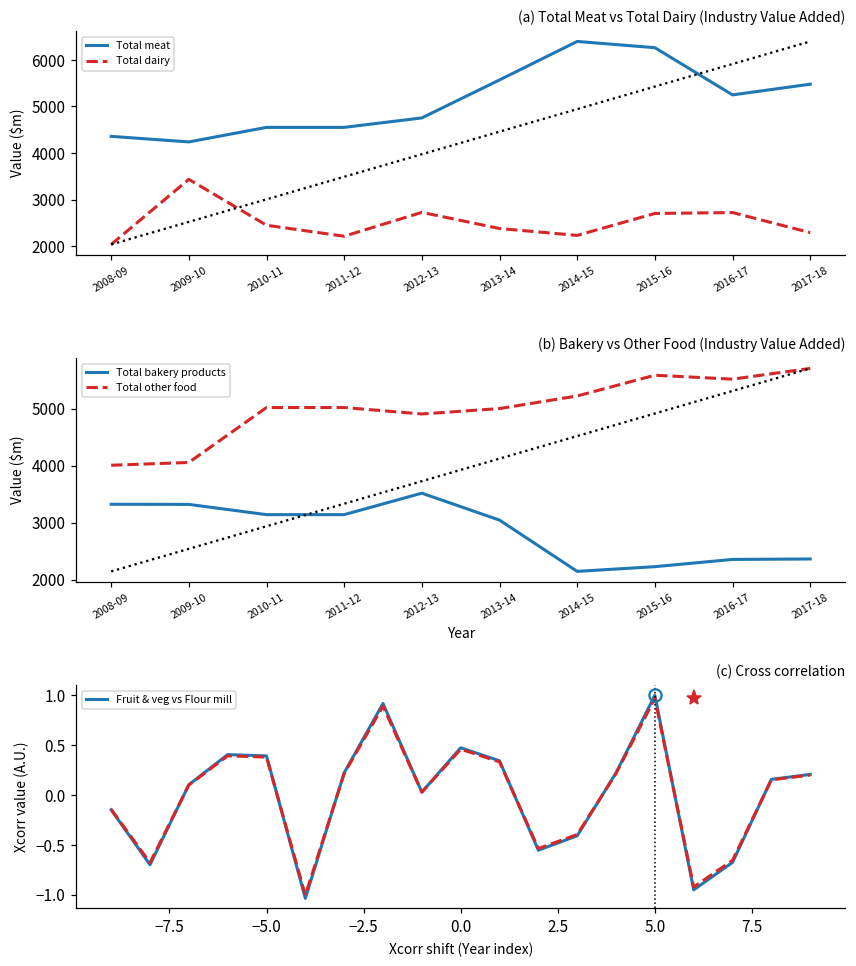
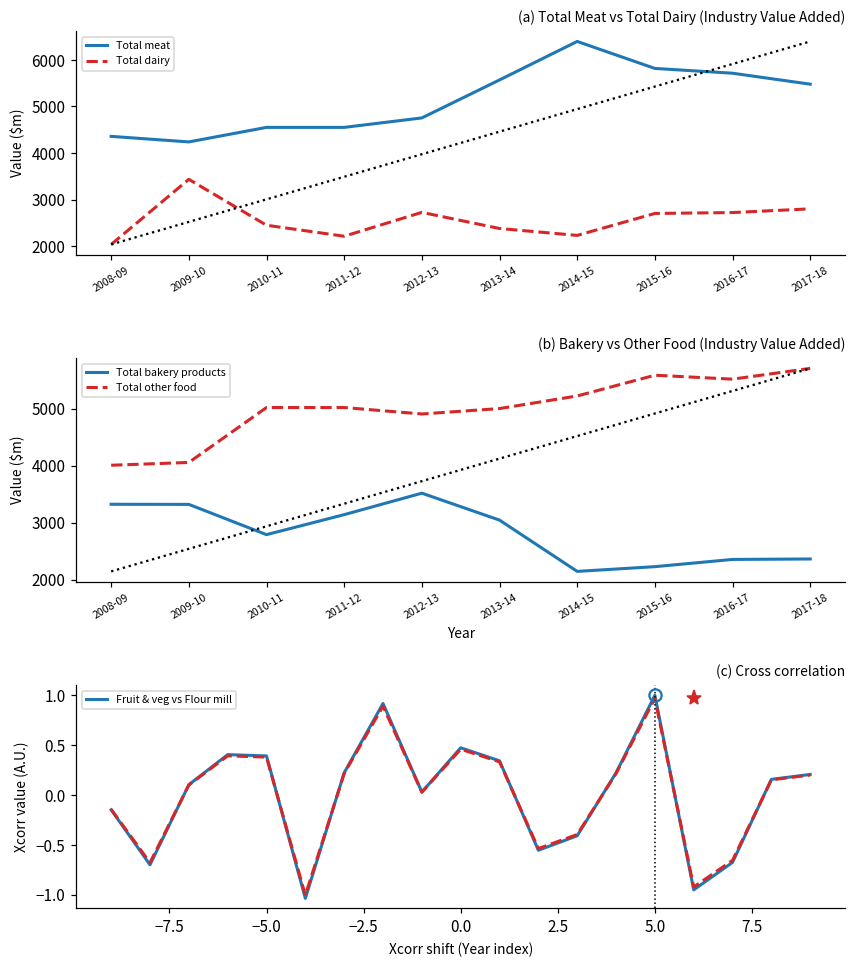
(a) Total Meat vs Total Dairy (Industry Value Added), Total meat, 2015-16: 6300 -> 5800
(a) Total Meat vs Total Dairy (Industry Value Added), Total meat, 2016-17: 5200 -> 5700
(a) Total Meat vs Total Dairy (Industry Value Added), Total dairy, 2017-18: 2300 -> 2800
(b) Bakery vs Other Food (Industry Value Added), Total bakery products, 2010-11: 3100 -> 2800
